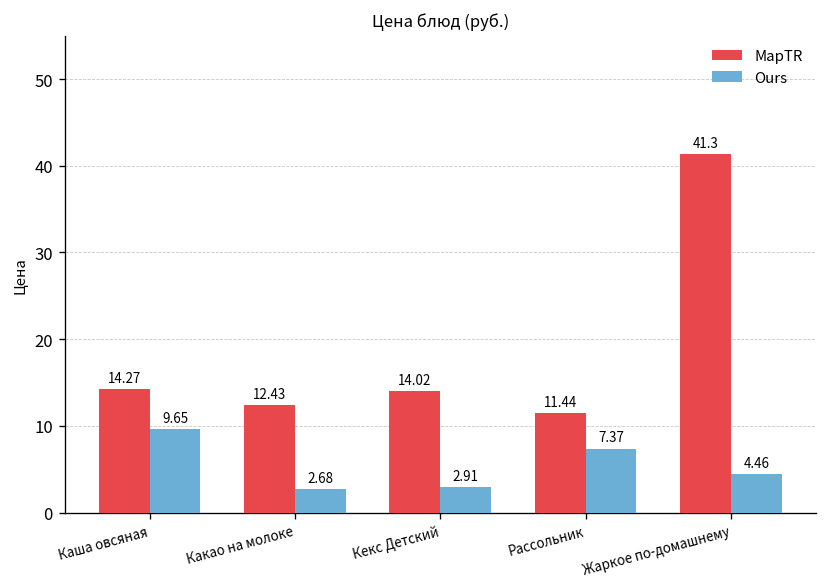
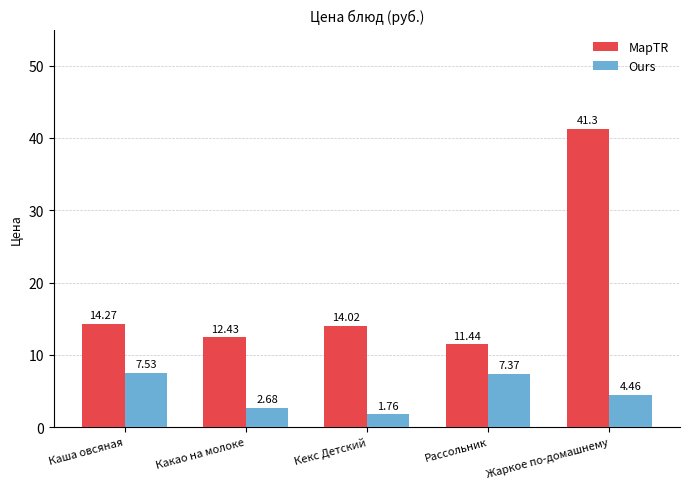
Ours, Каша овсяная: 9.65 -> 7.53
Ours, Кекс Детский: 2.91 -> 1.76
